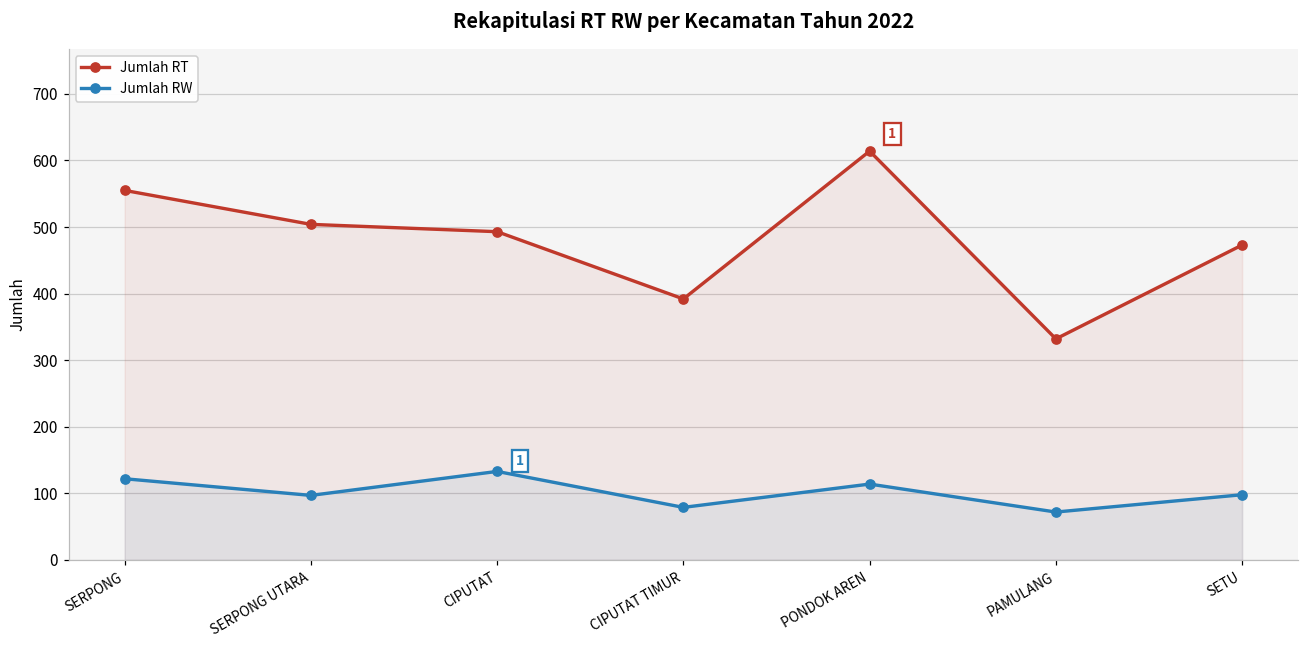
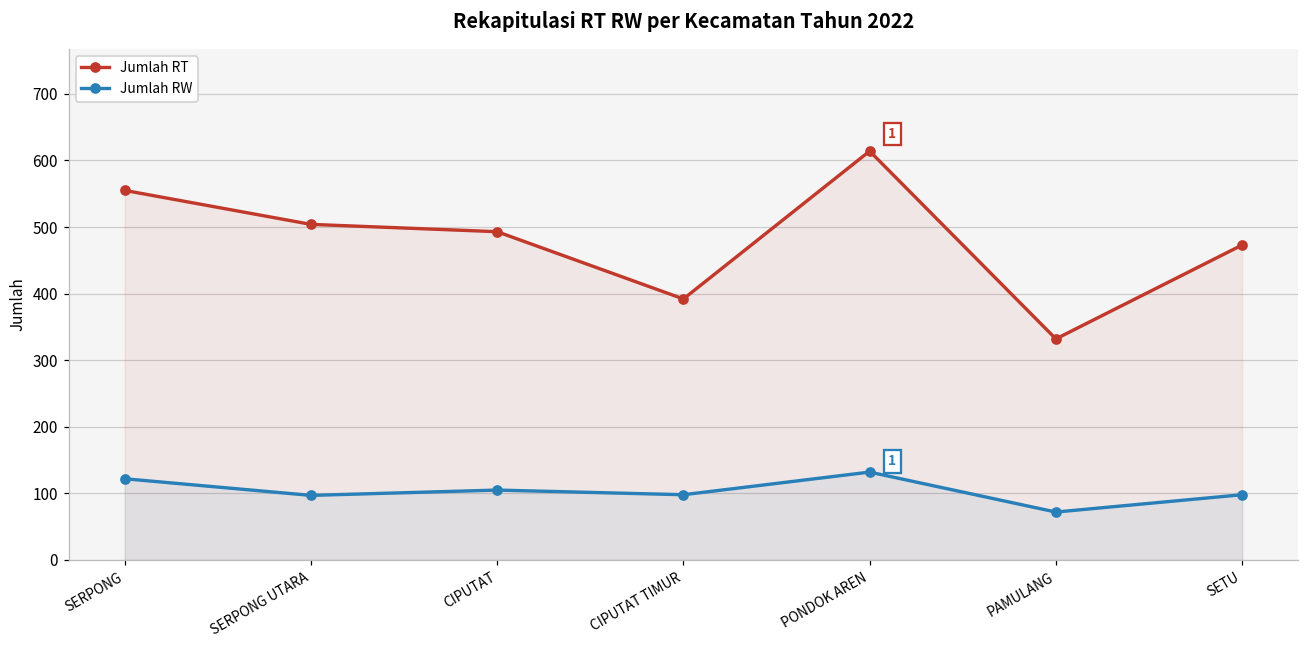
Jumlah RW, CIPUTAT: 130 -> 110
Jumlah RW, CIPUTAT TIMUR: 80 -> 100
Jumlah RW, PONDOK AREN: 110 -> 130
